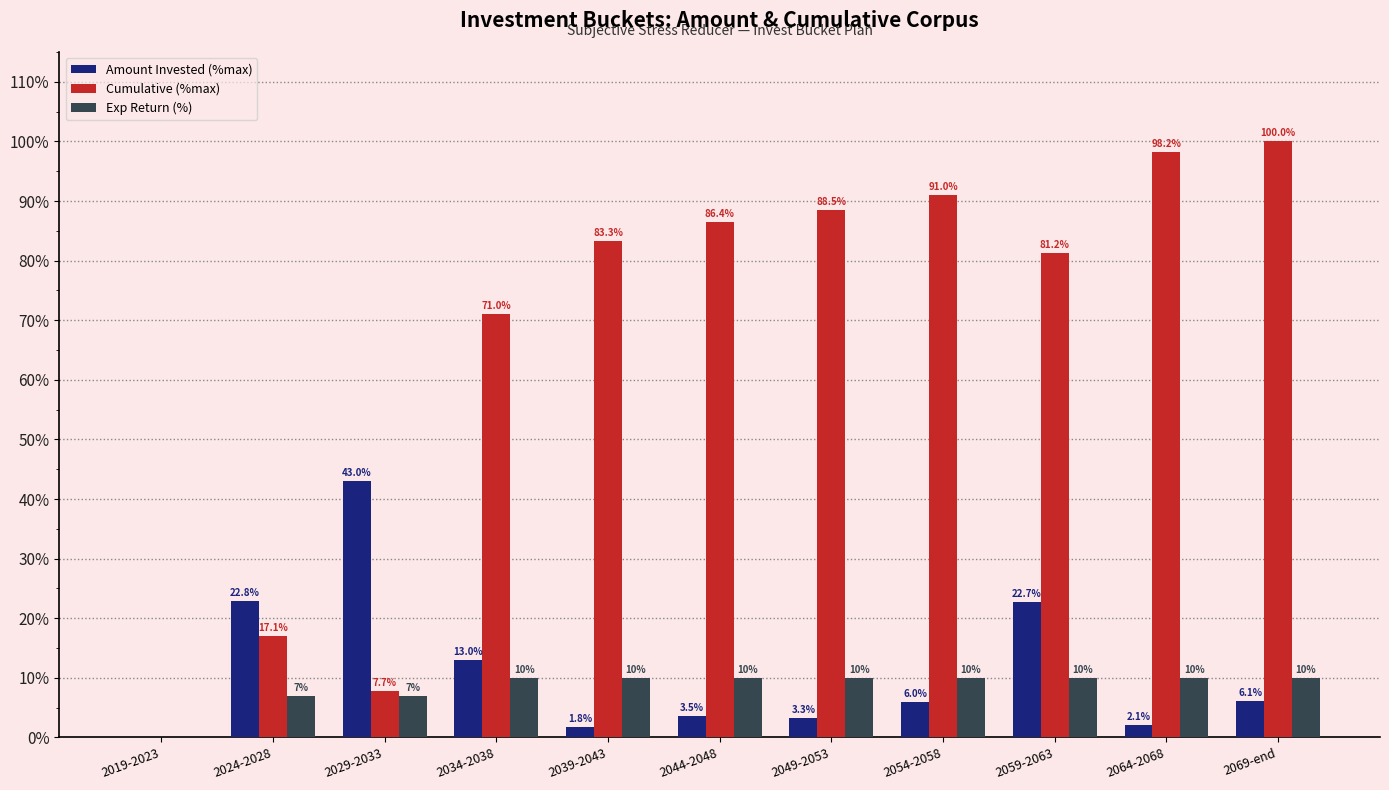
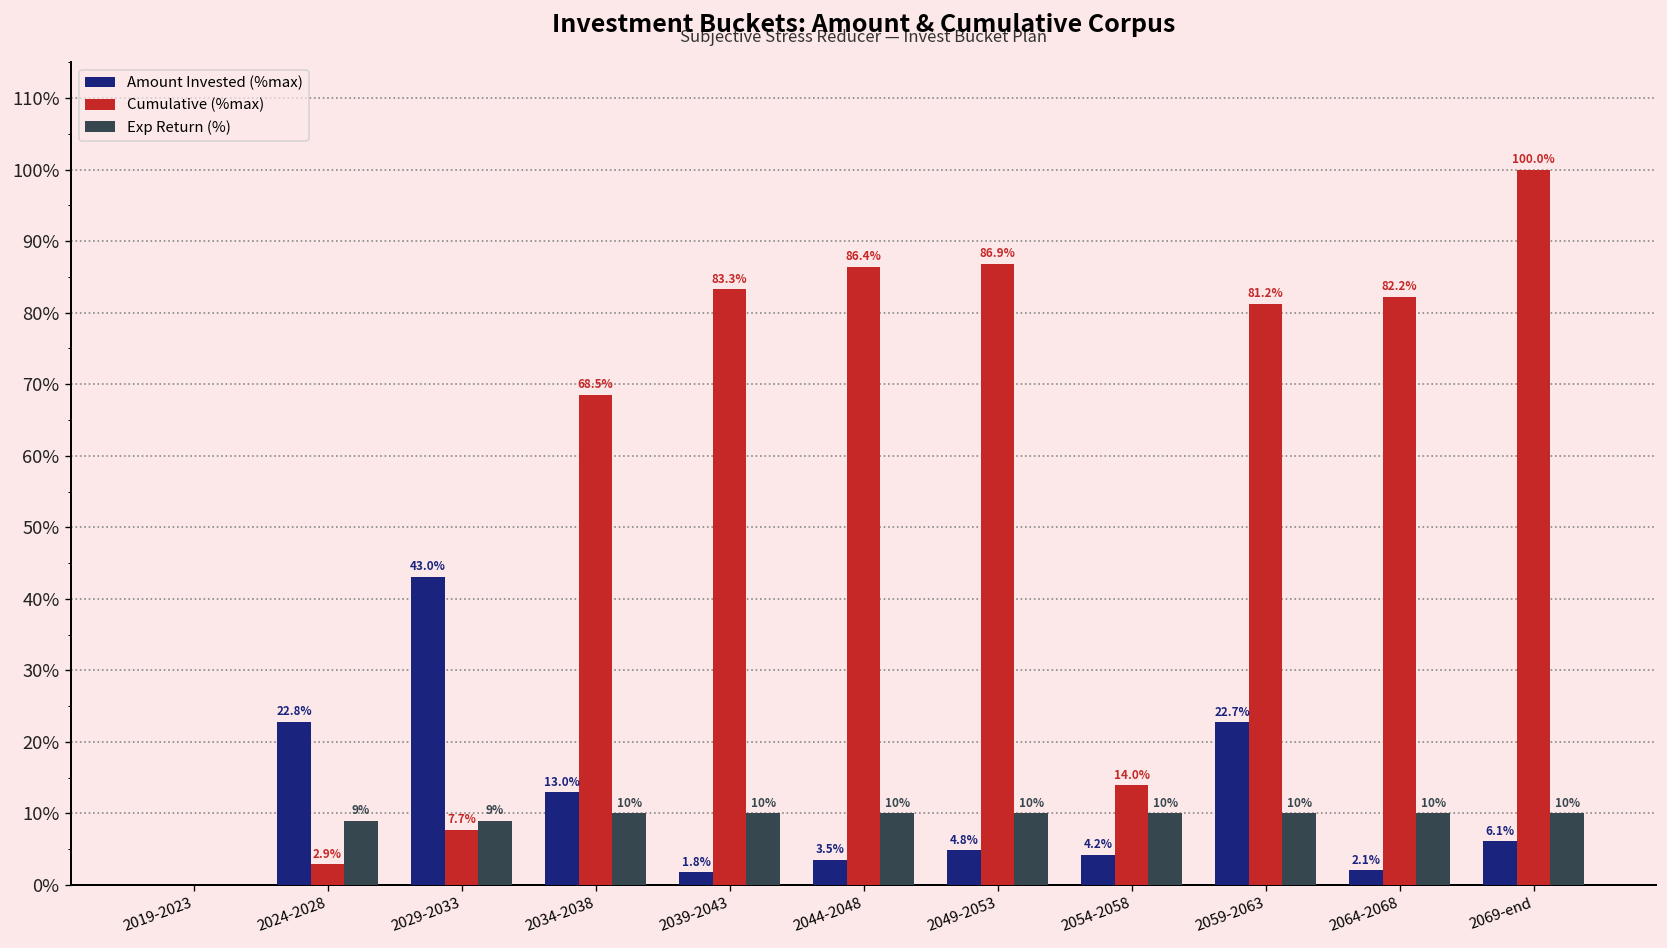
Cumulative (%max), 2024-2028: 17.1% -> 2.9%
Exp Return (%), 2024-2028: 7% -> 9%
Exp Return (%), 2029-2033: 7% -> 9%
Cumulative (%max), 2034-2038: 71.0% -> 68.5%
Amount Invested (%max), 2049-2053: 3.3% -> 4.8%
Cumulative (%max), 2049-2053: 88.5% -> 86.9%
Amount Invested (%max), 2054-2058: 6.0% -> 4.2%
Cumulative (%max), 2054-2058: 91.0% -> 14.0%
Cumulative (%max), 2064-2068: 98.2% -> 82.2%
